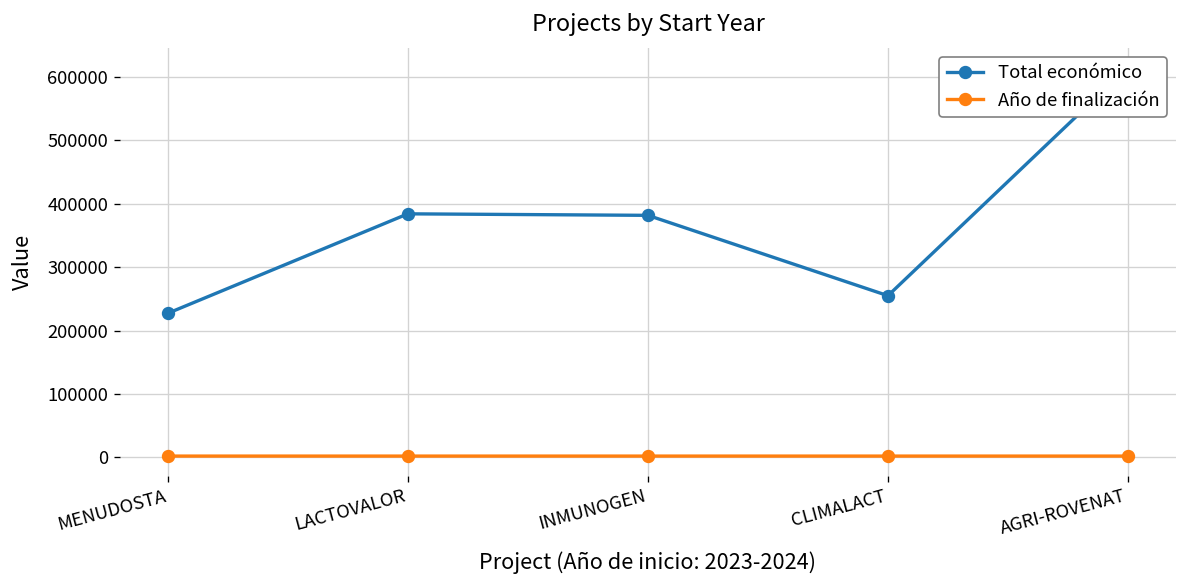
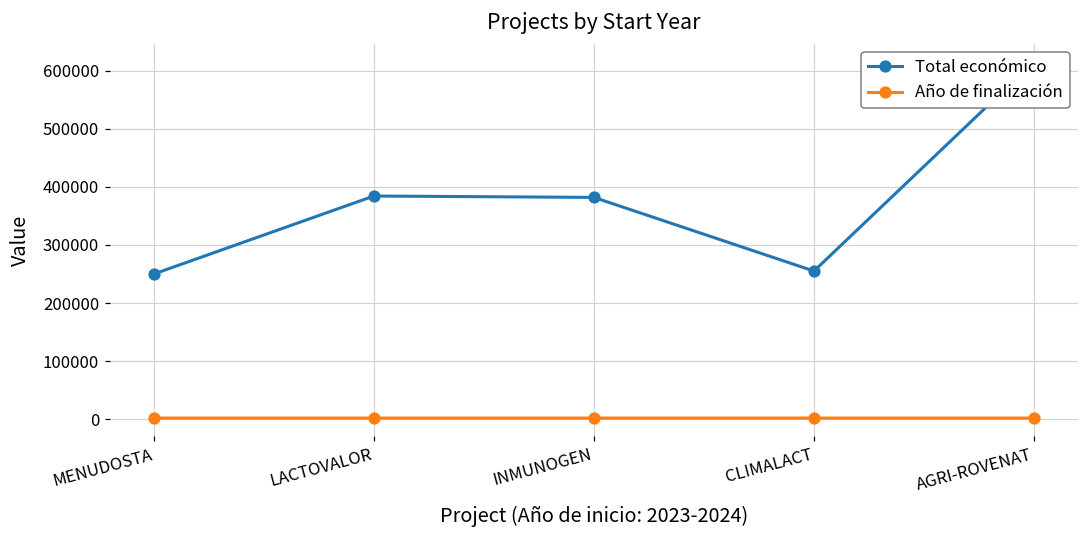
Total económico, MENUDOSTA: 230000 -> 250000
